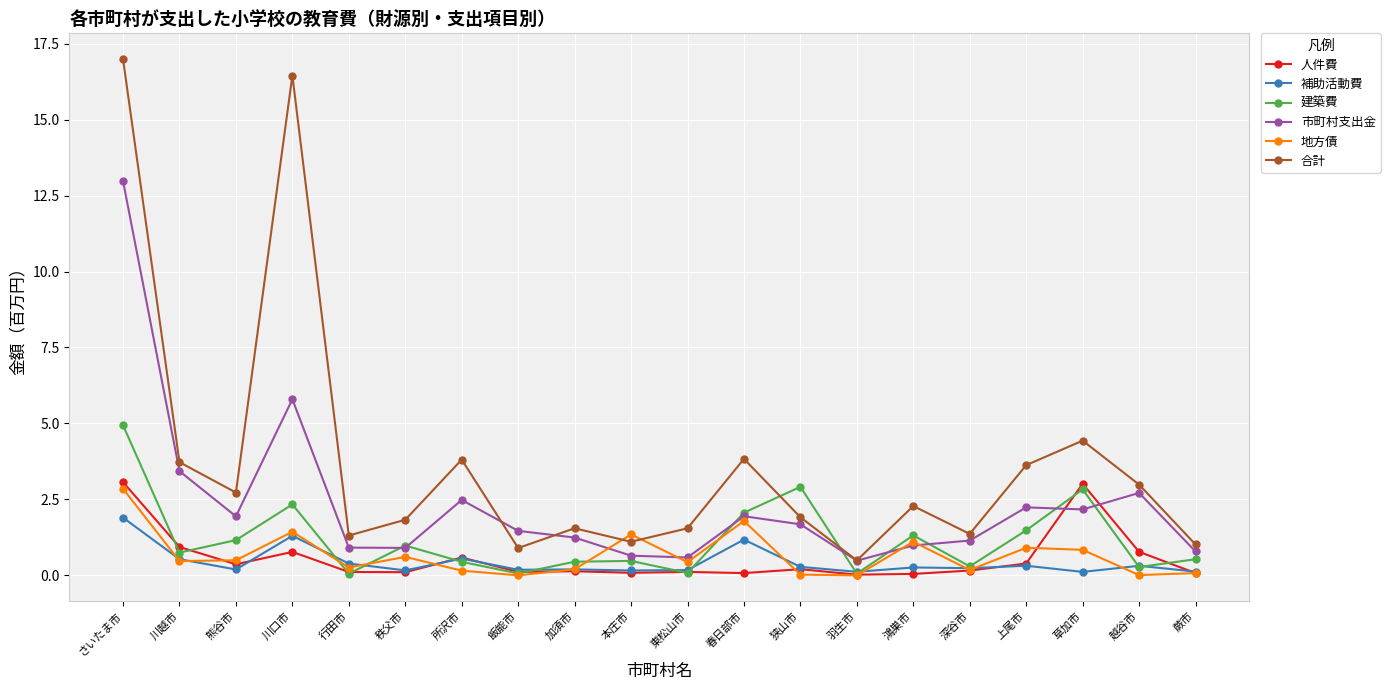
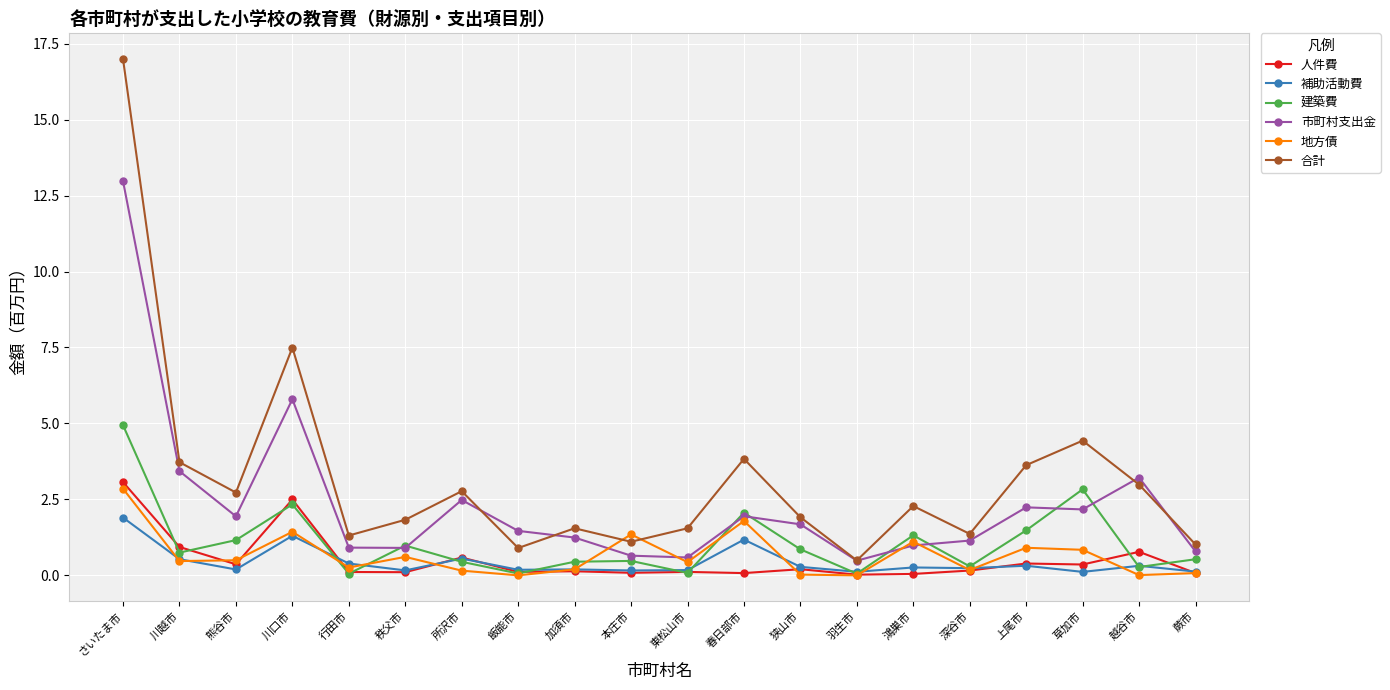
人件費, 川口市: 0.8 -> 2.5
合計, 川口市: 16.5 -> 7.5
合計, 所沢市: 3.8 -> 2.8
建築費, 狭山市: 2.9 -> 0.9
人件費, 草加市: 3.0 -> 0.4
市町村支出金, 越谷市: 2.7 -> 3.2
